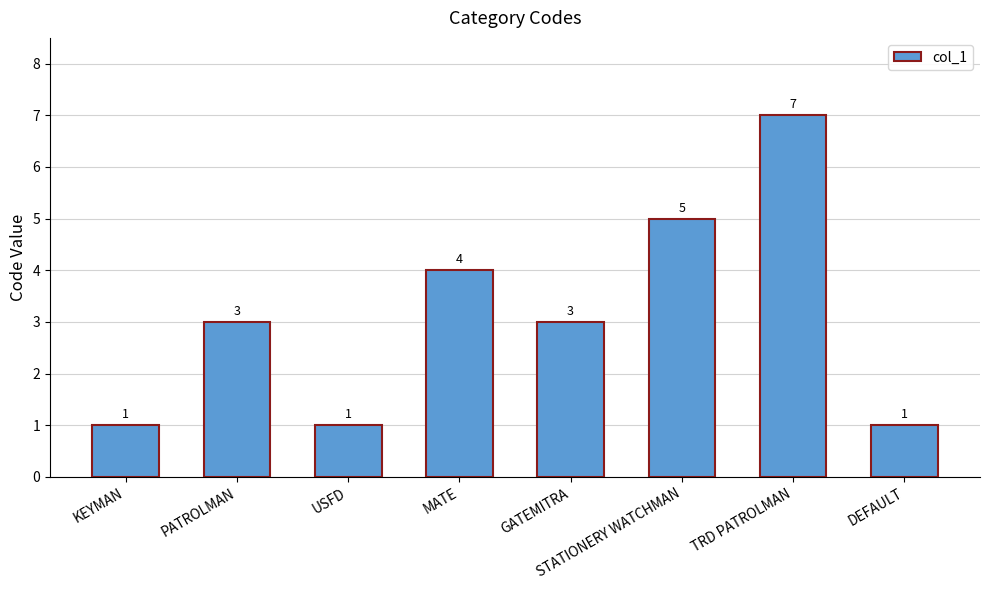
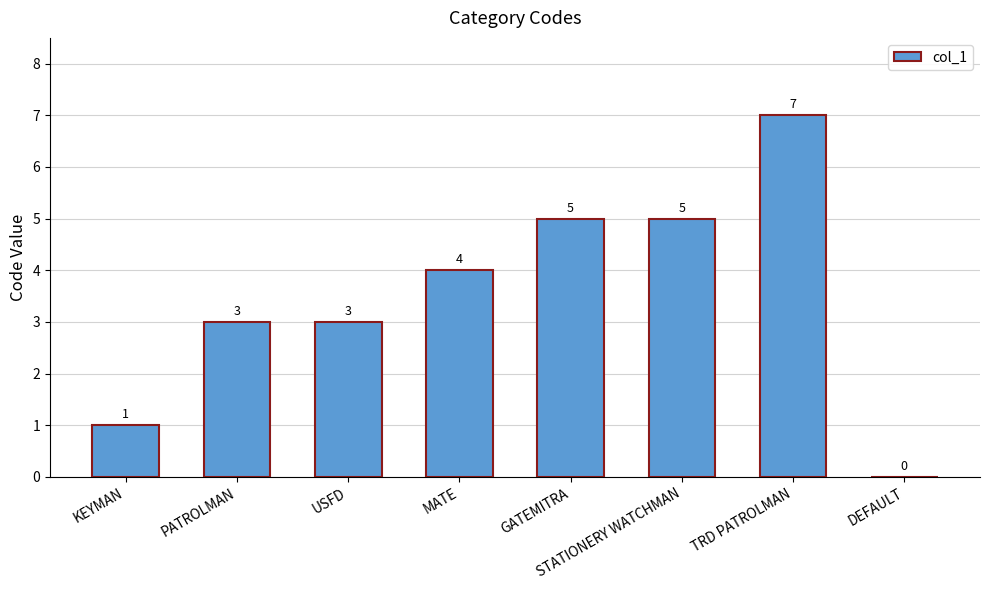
USFD: 1 -> 3
GATEMITRA: 3 -> 5
DEFAULT: 1 -> 0
